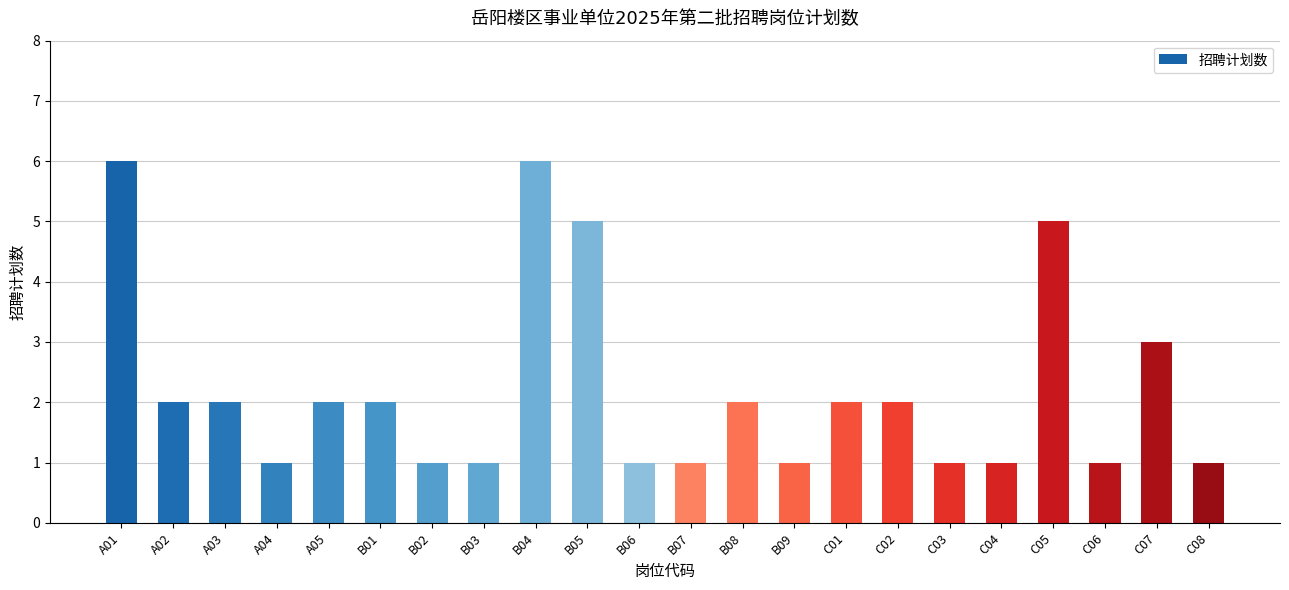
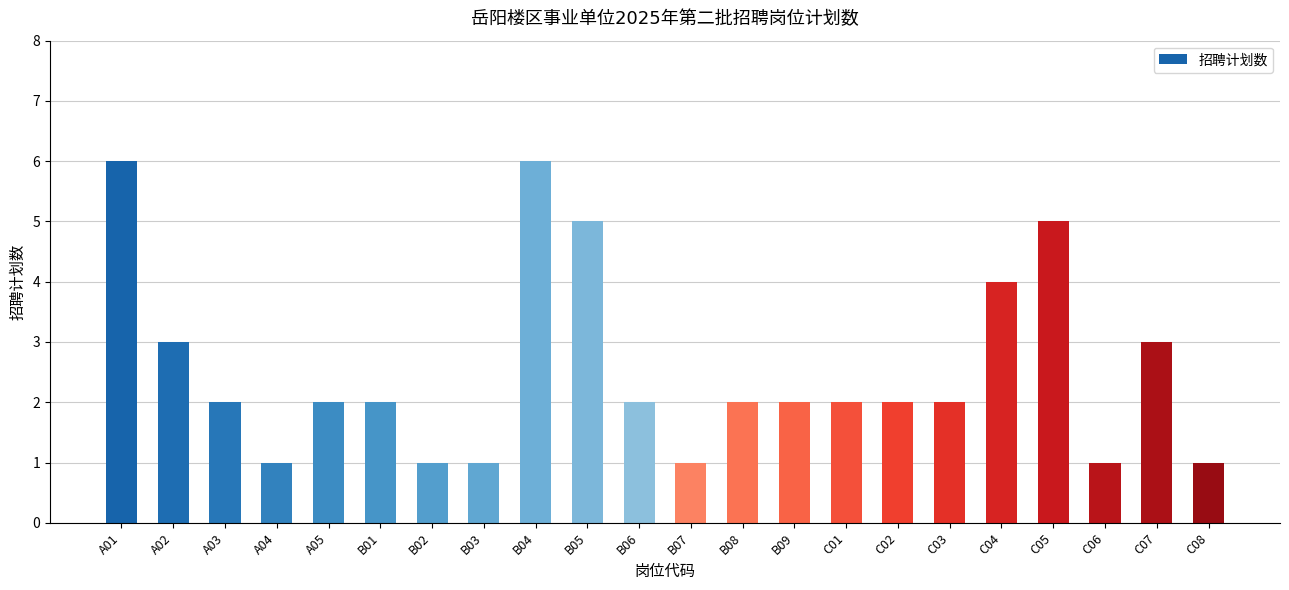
A02: 2 -> 3
B06: 1 -> 2
B09: 1 -> 2
C03: 1 -> 2
C04: 1 -> 4
